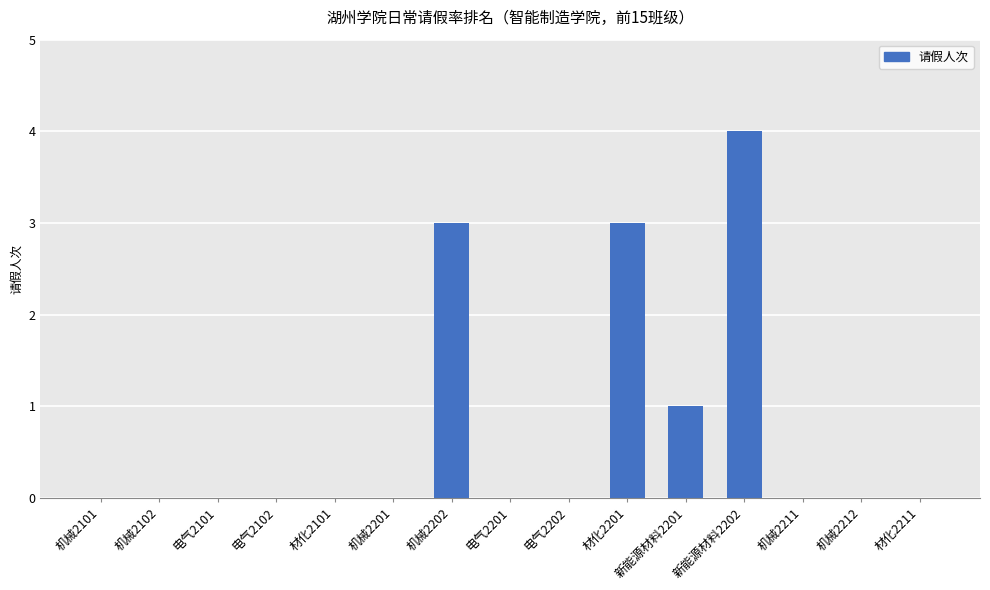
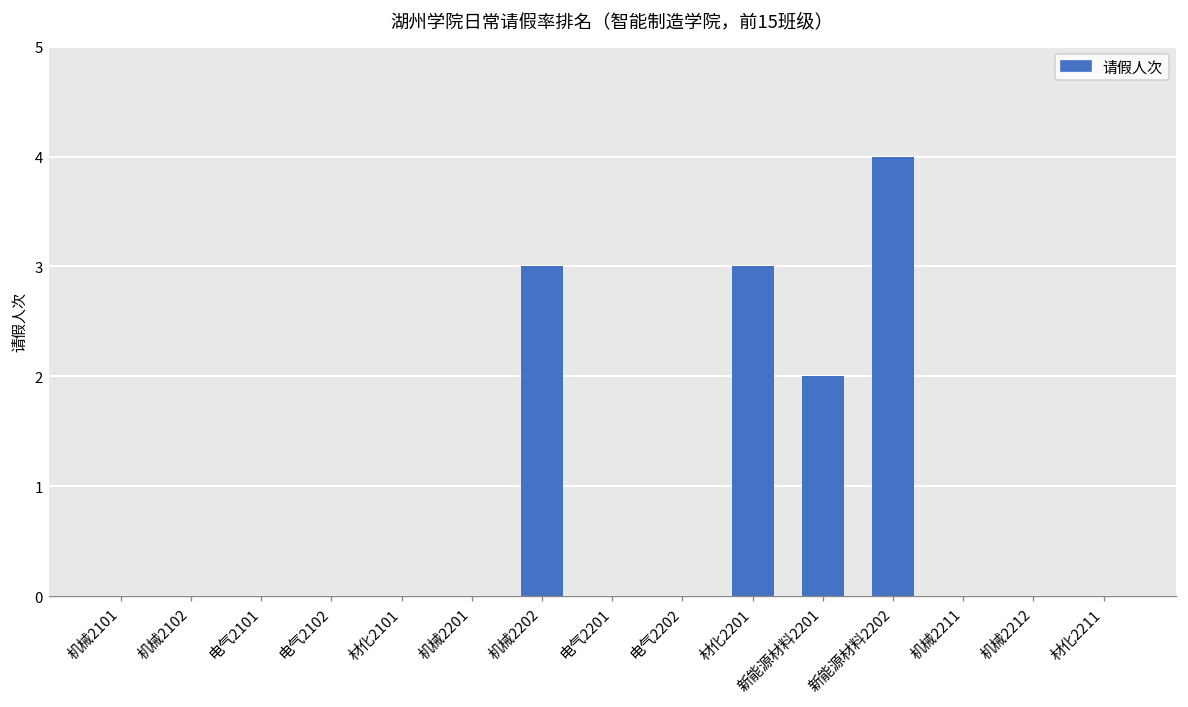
新能源材料2201: 1 -> 2
